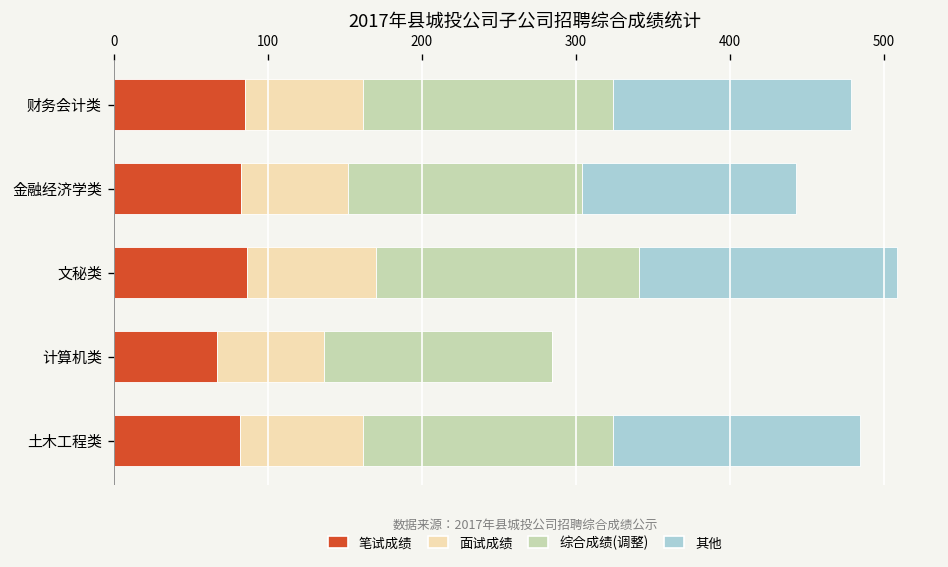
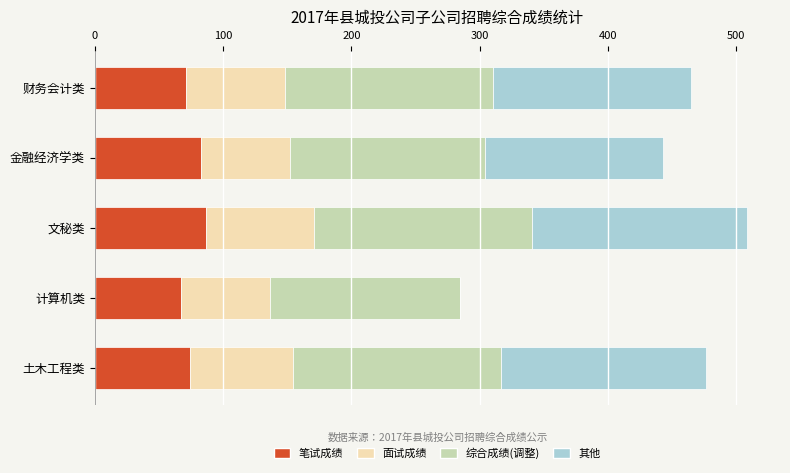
笔试成绩, 财务会计类: 85 -> 71
笔试成绩, 土木工程类: 82 -> 74
